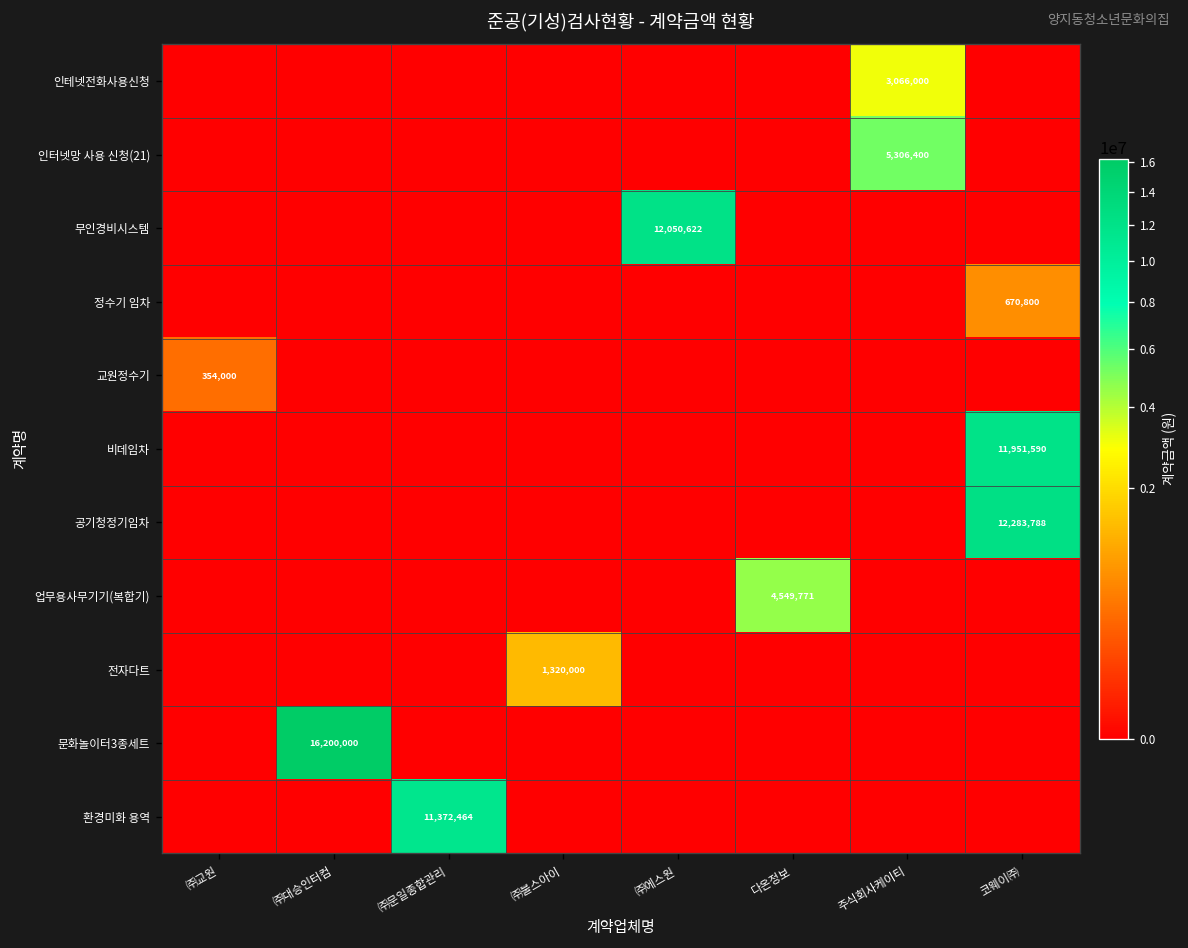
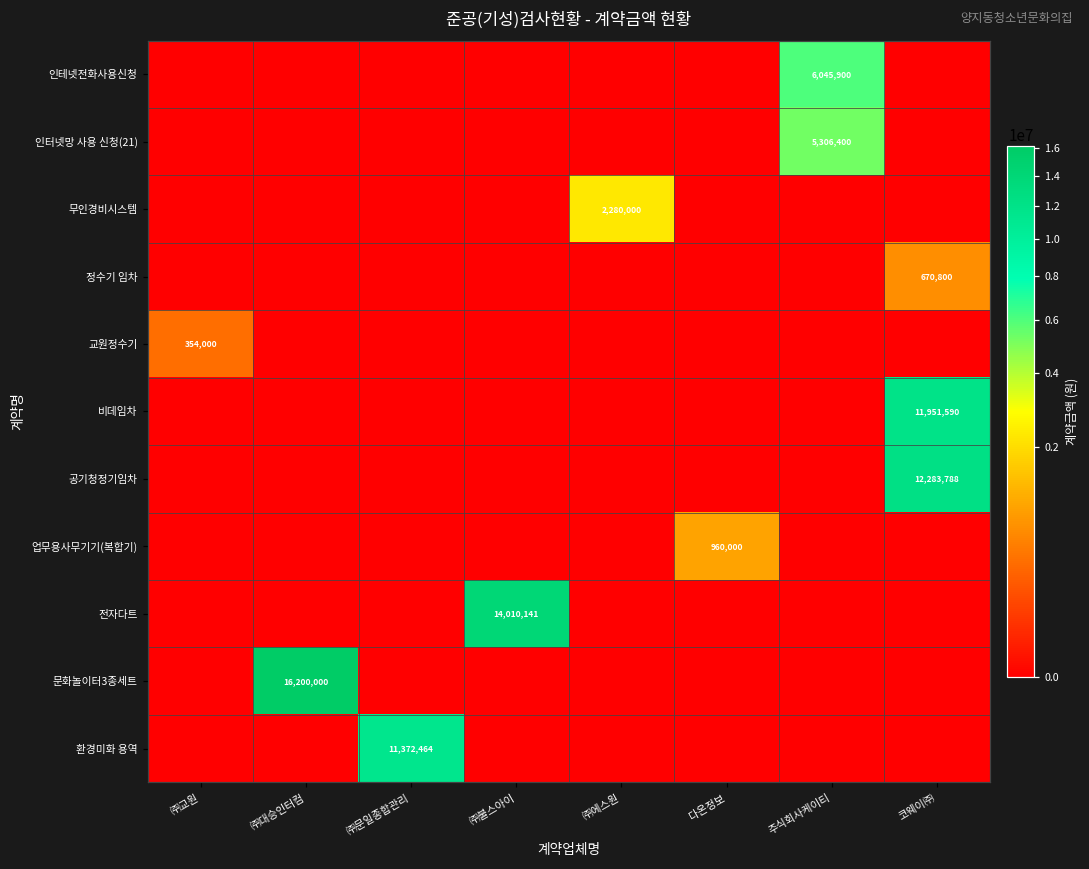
인테넷전화사용신청, 주식회사케이티: 3,066,000 -> 6,045,900
무인경비시스템, ㈜에스원: 12,050,622 -> 2,280,000
업무용사무기기(복합기), 다온정보: 4,549,771 -> 960,000
전자다트, ㈜불스아이: 1,320,000 -> 14,010,141
